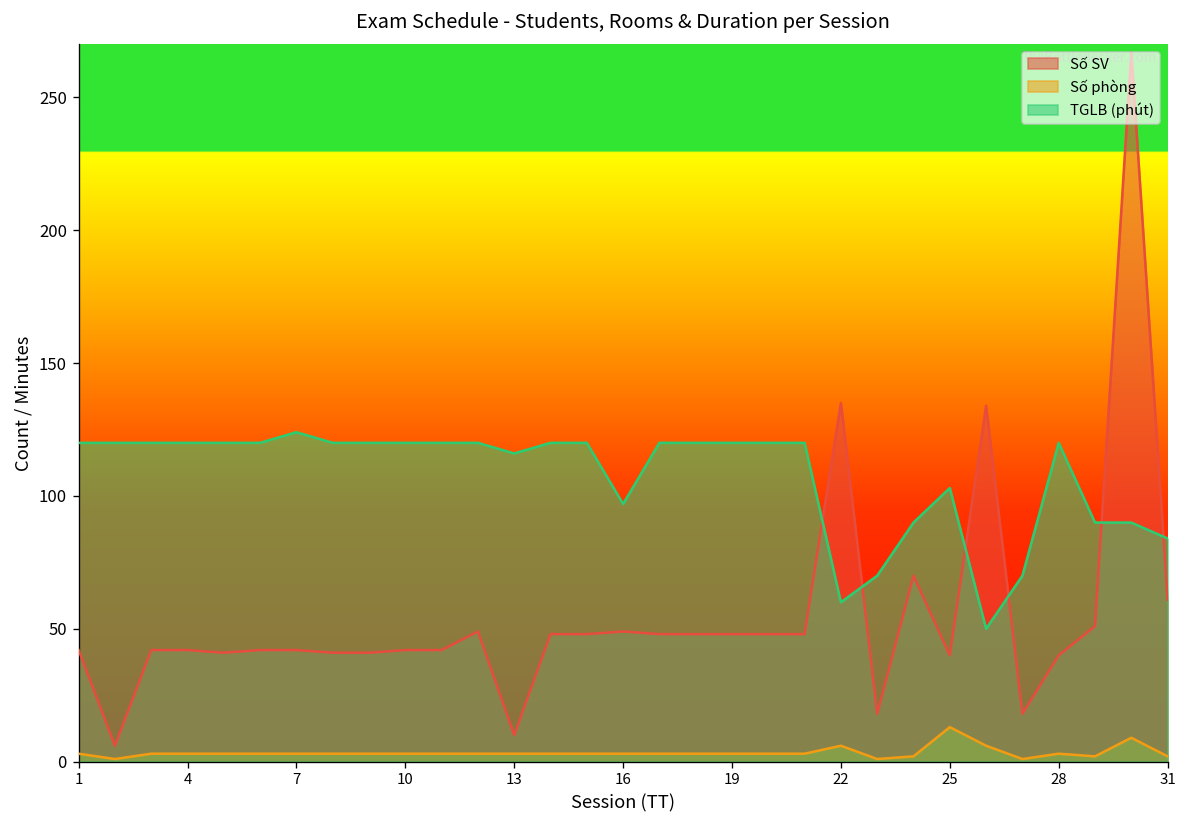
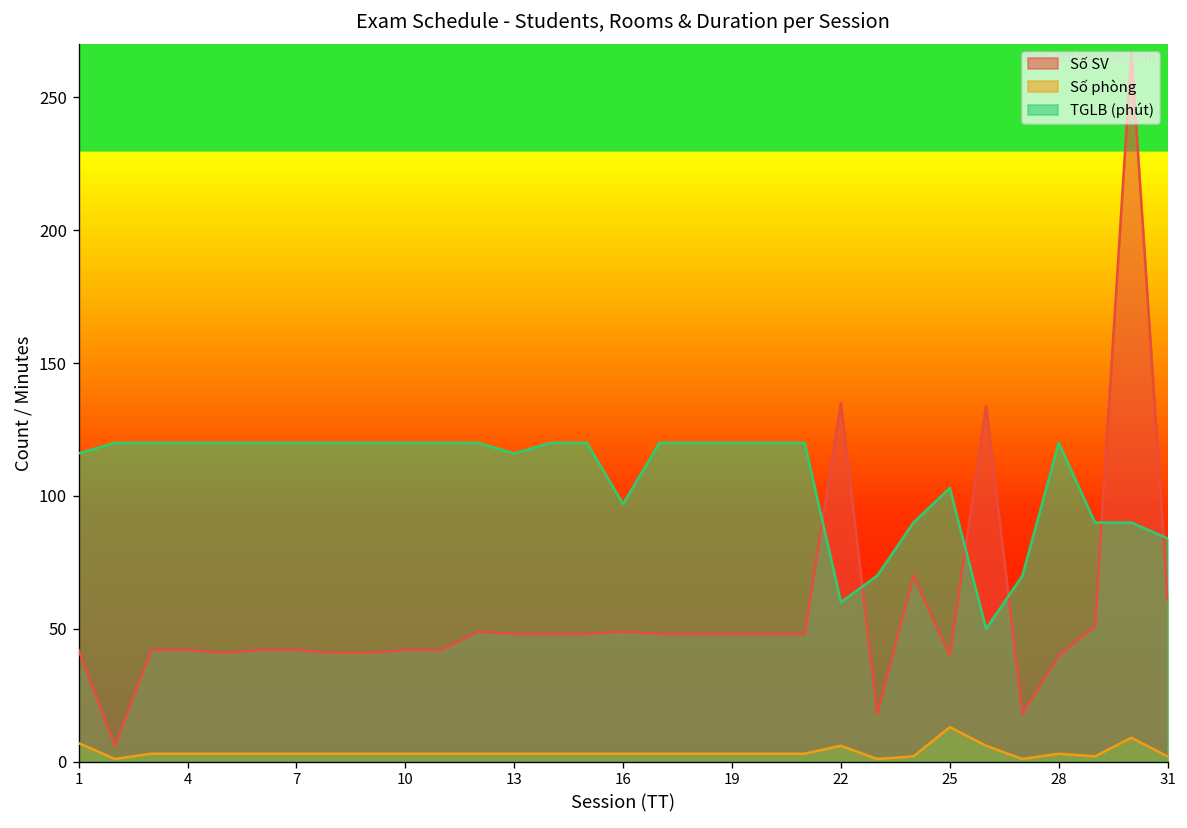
Số phòng, 1: 3 -> 7
TGLB (phút), 1: 120 -> 116
TGLB (phút), 7: 124 -> 120
Số SV, 13: 10 -> 48
